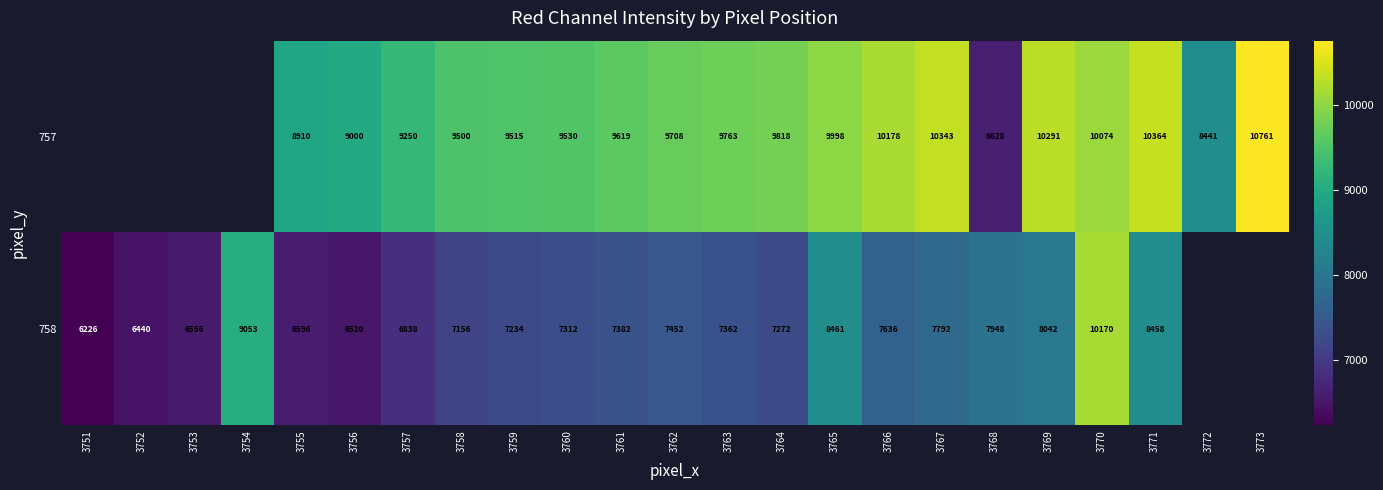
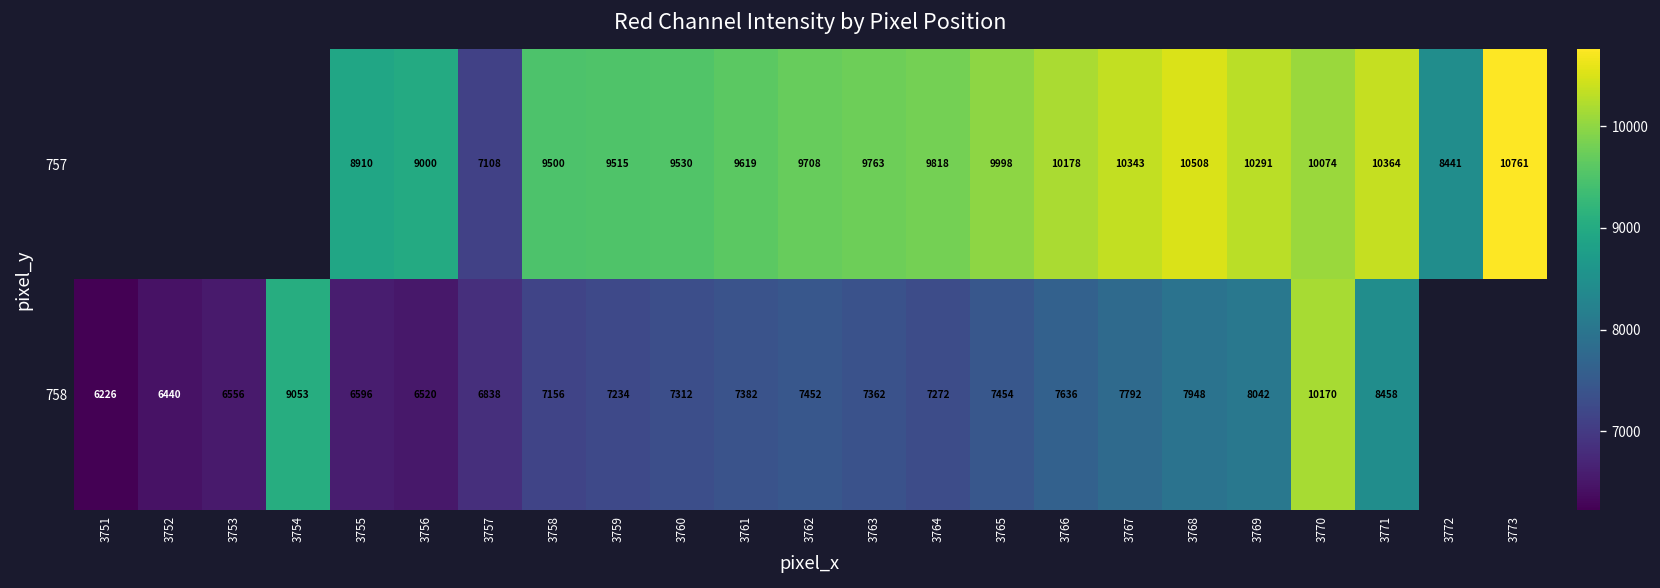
757, 3757: 9250 -> 7108
757, 3768: 6628 -> 10508
758, 3765: 8461 -> 7454
